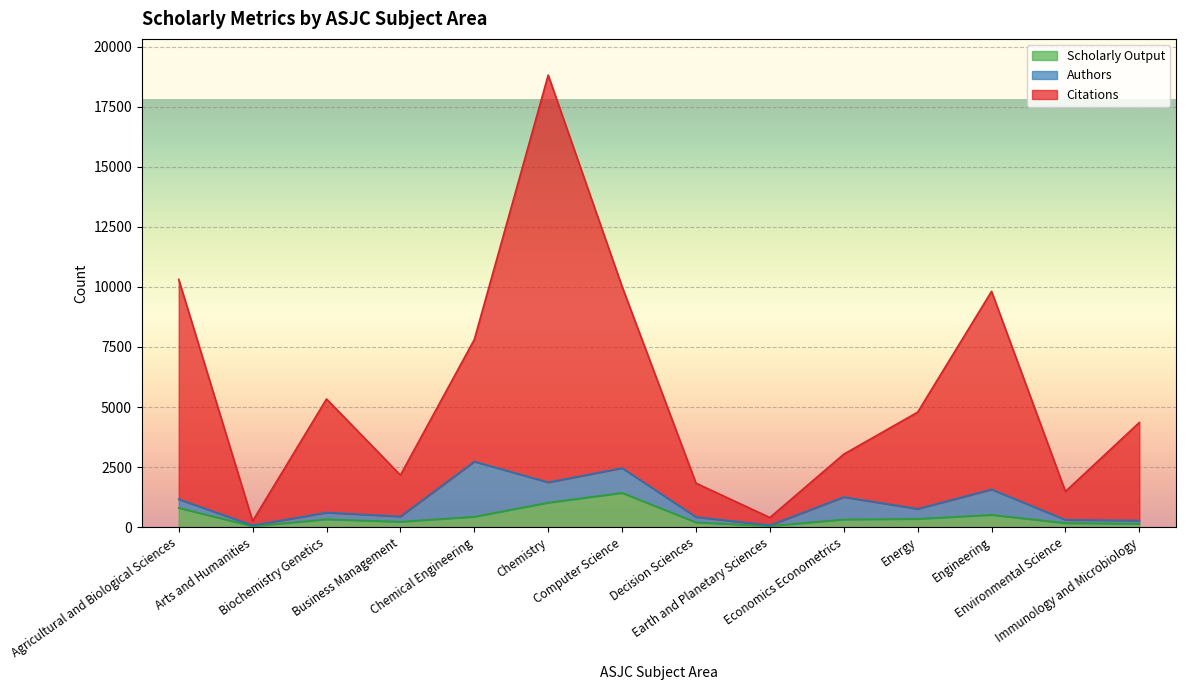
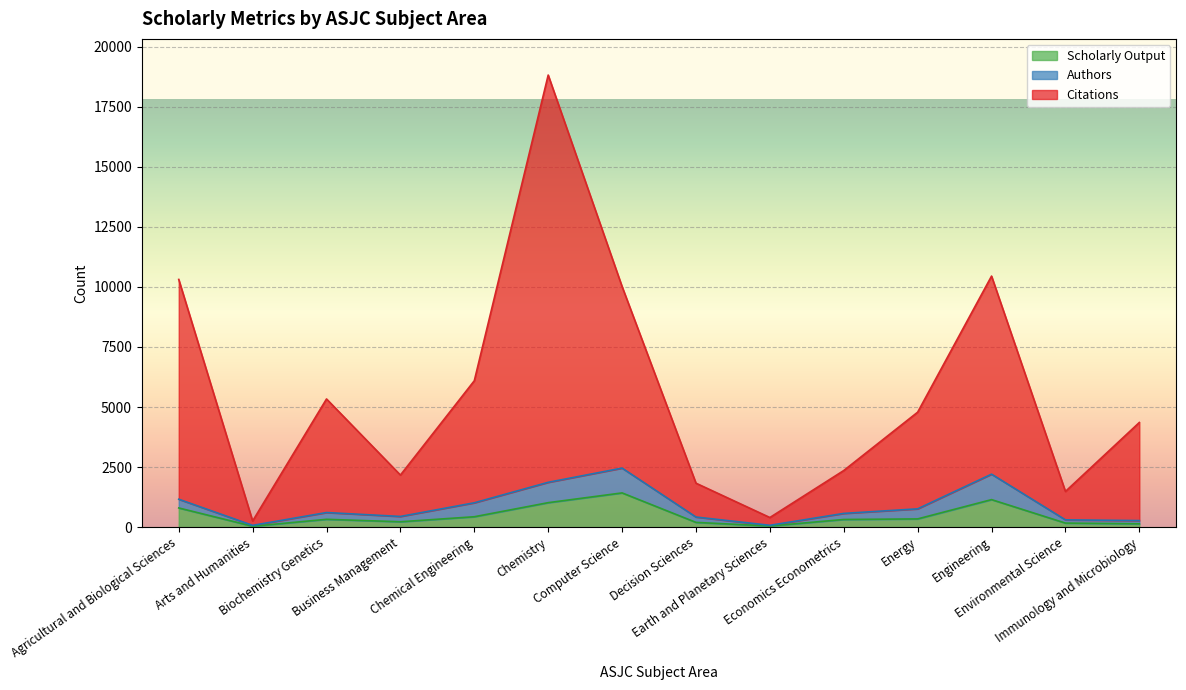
Authors, Chemical Engineering: 2300 -> 600
Authors, Economics Econometrics: 900 -> 300
Scholarly Output, Engineering: 500 -> 1100
